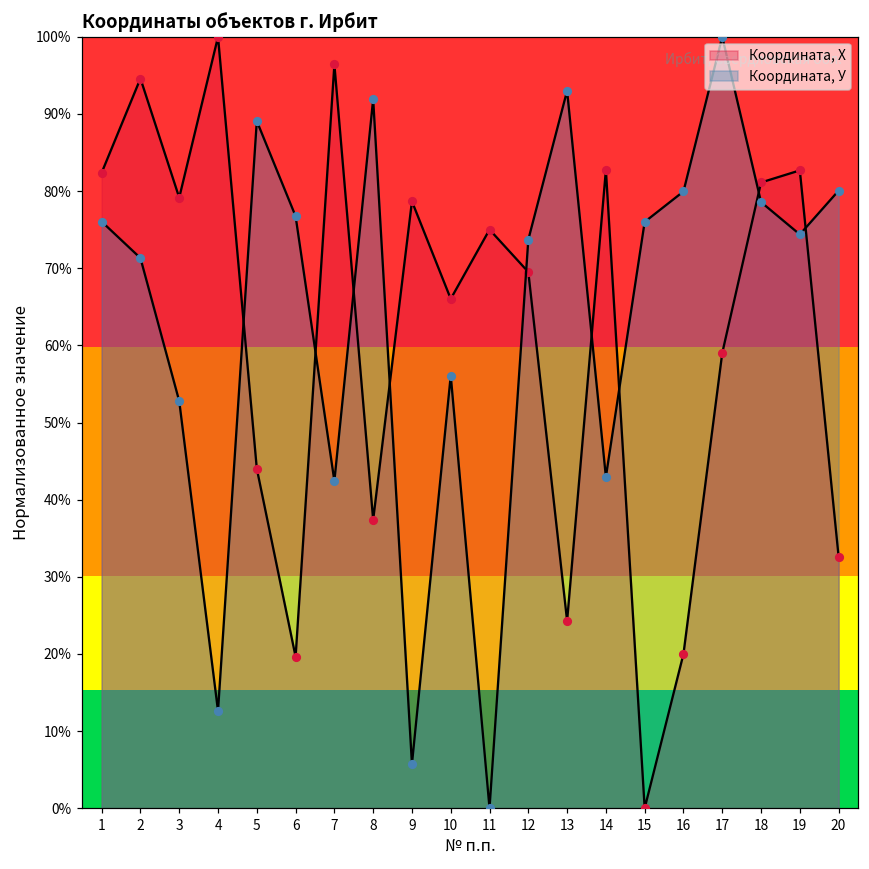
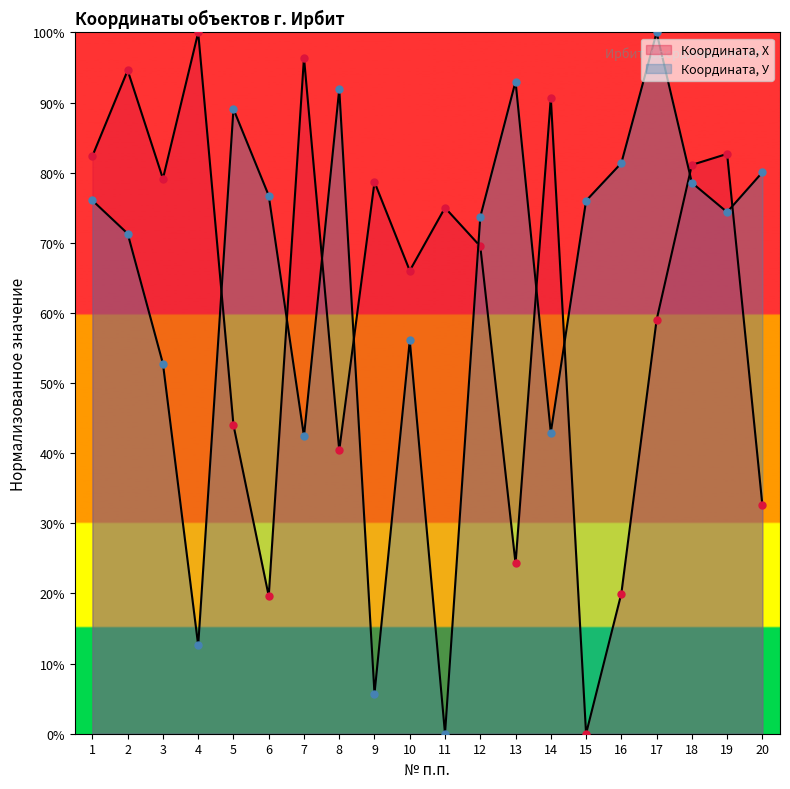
Координата, Х, 8: 37% -> 40%
Координата, Х, 14: 83% -> 91%
Координата, У, 16: 80% -> 81%
